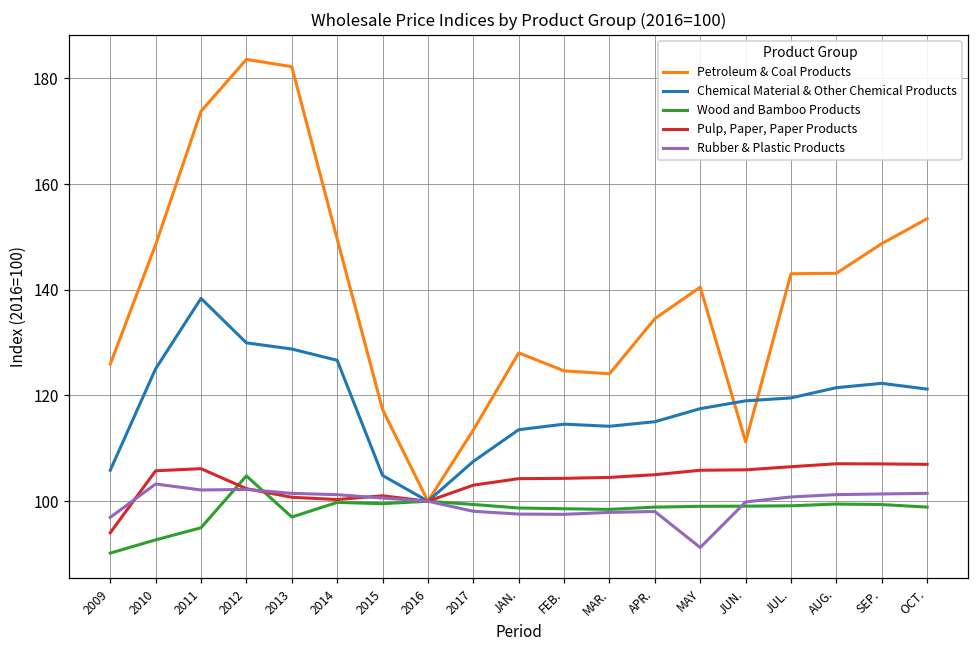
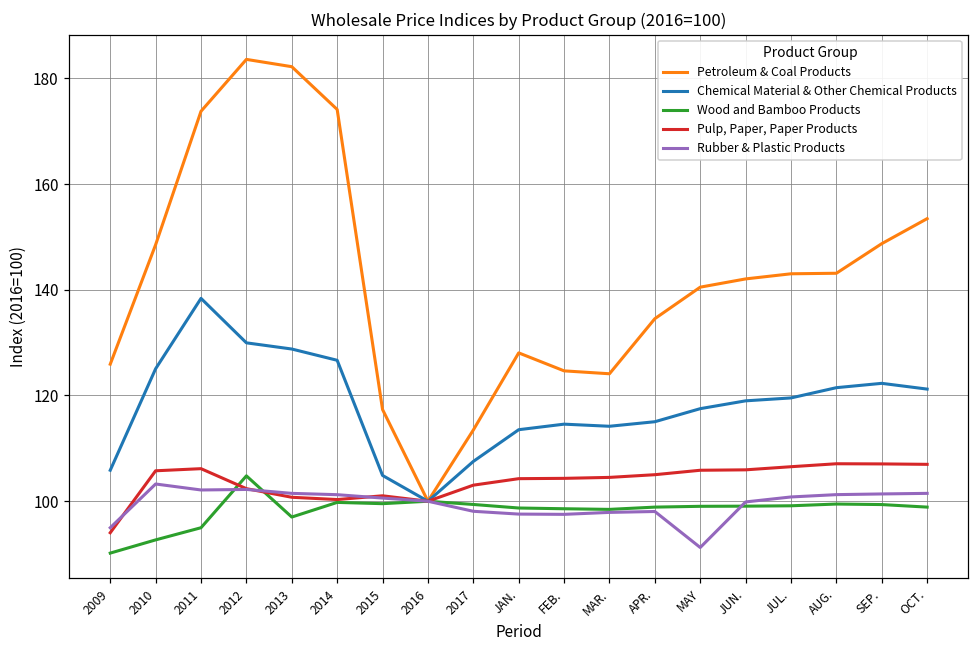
Rubber & Plastic Products, 2009: 97 -> 95
Petroleum & Coal Products, 2014: 150 -> 174
Petroleum & Coal Products, JUN.: 111 -> 142
